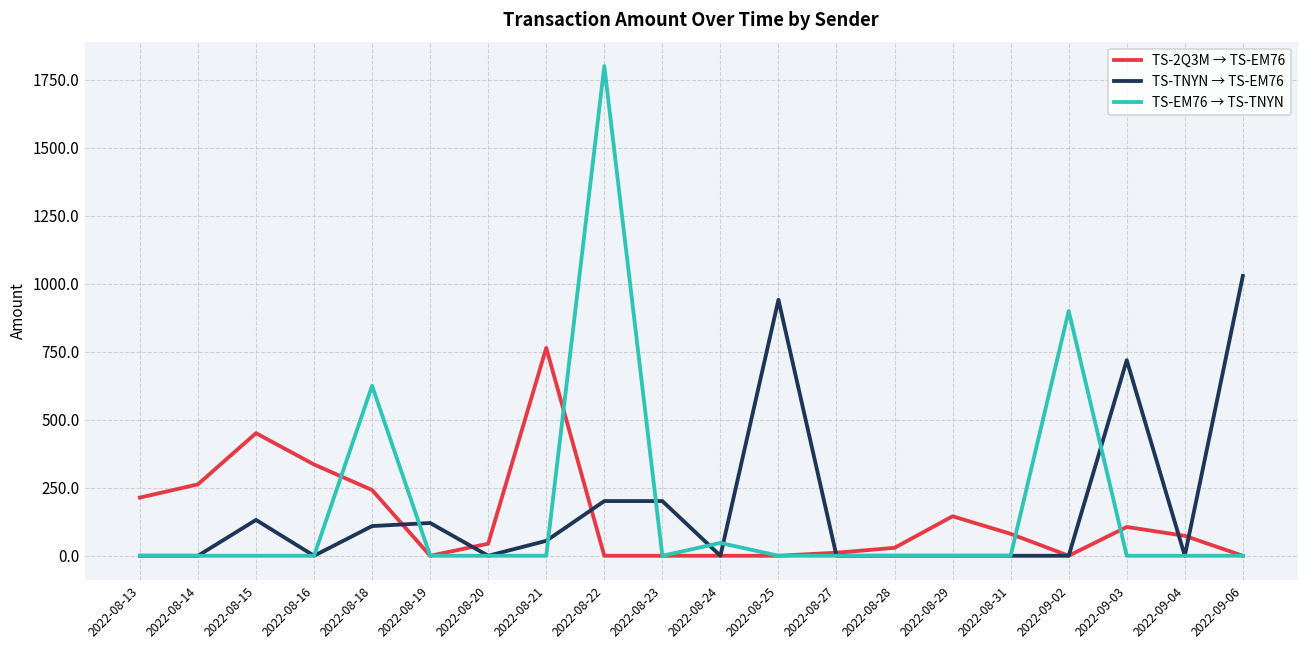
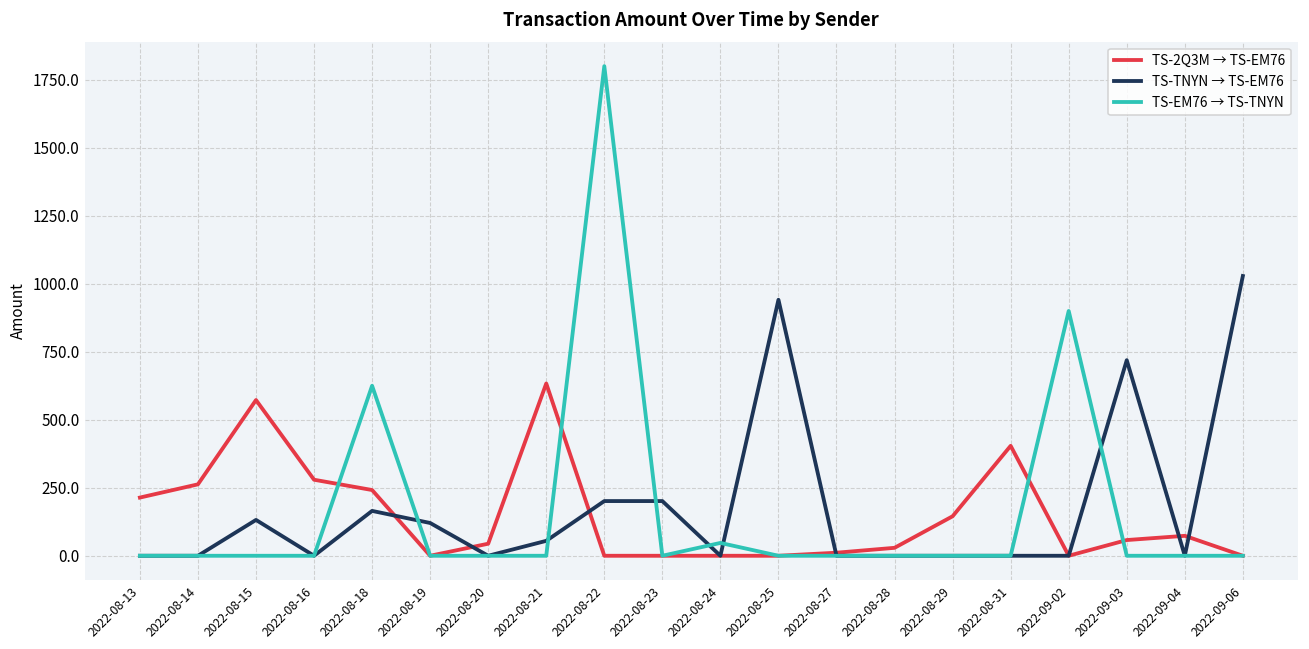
TS-2Q3M → TS-EM76, 2022-08-15: 450 -> 570
TS-2Q3M → TS-EM76, 2022-08-16: 340 -> 280
TS-TNYN → TS-EM76, 2022-08-18: 110 -> 160
TS-2Q3M → TS-EM76, 2022-08-21: 760 -> 630
TS-2Q3M → TS-EM76, 2022-08-31: 80 -> 400
TS-2Q3M → TS-EM76, 2022-09-03: 110 -> 60
